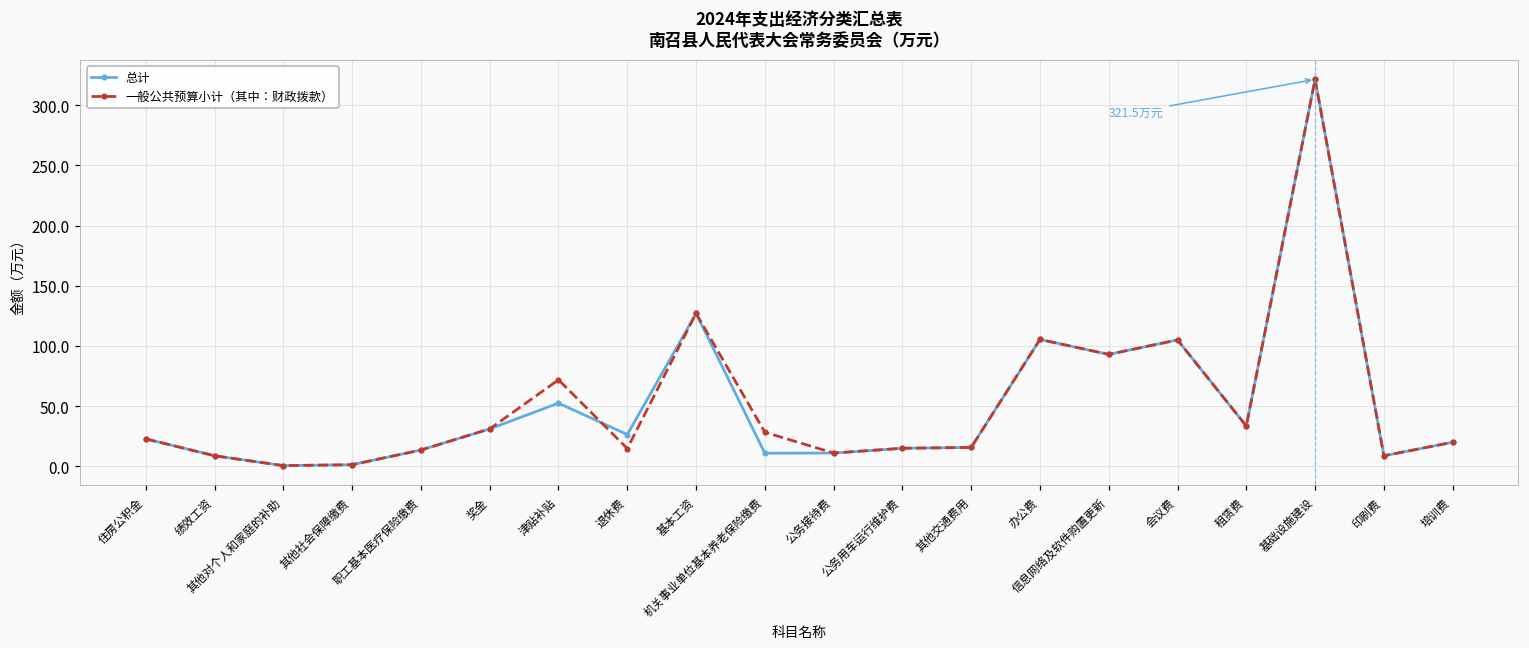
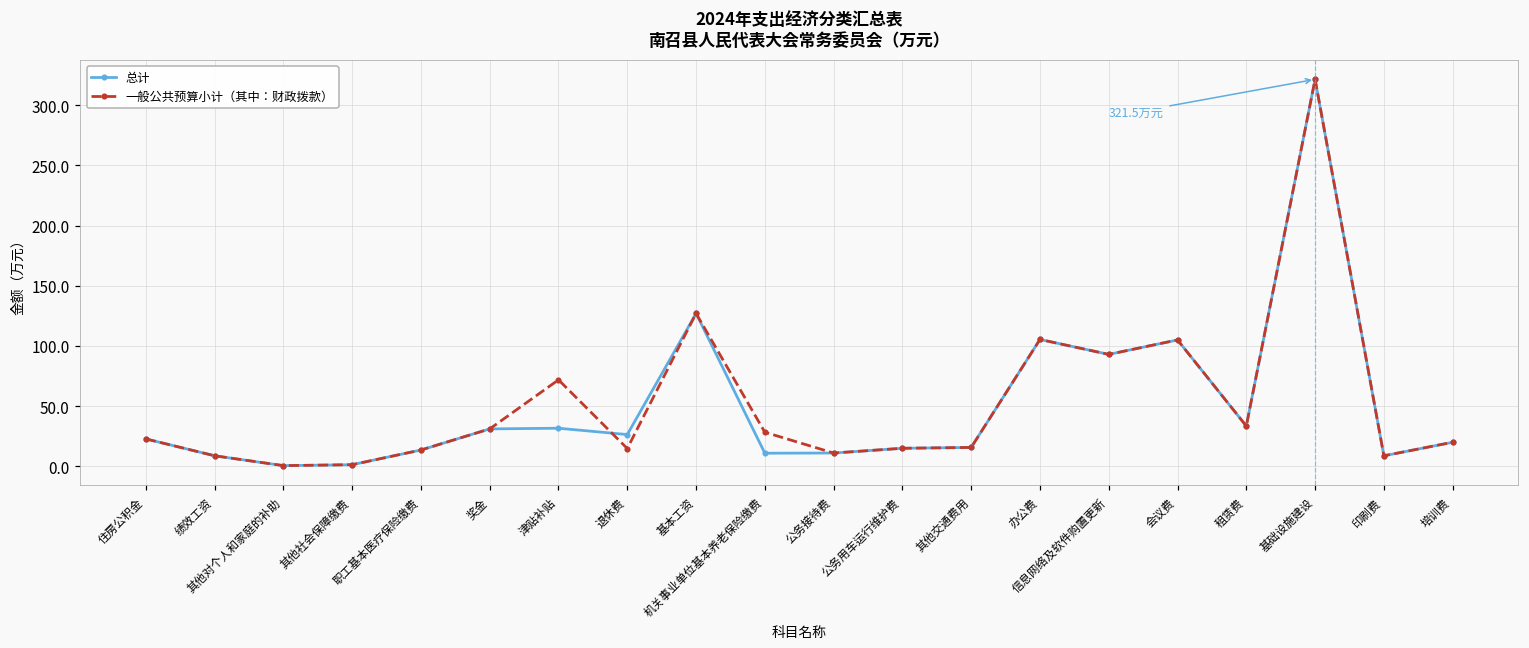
总计, 津贴补贴: 52 -> 32
